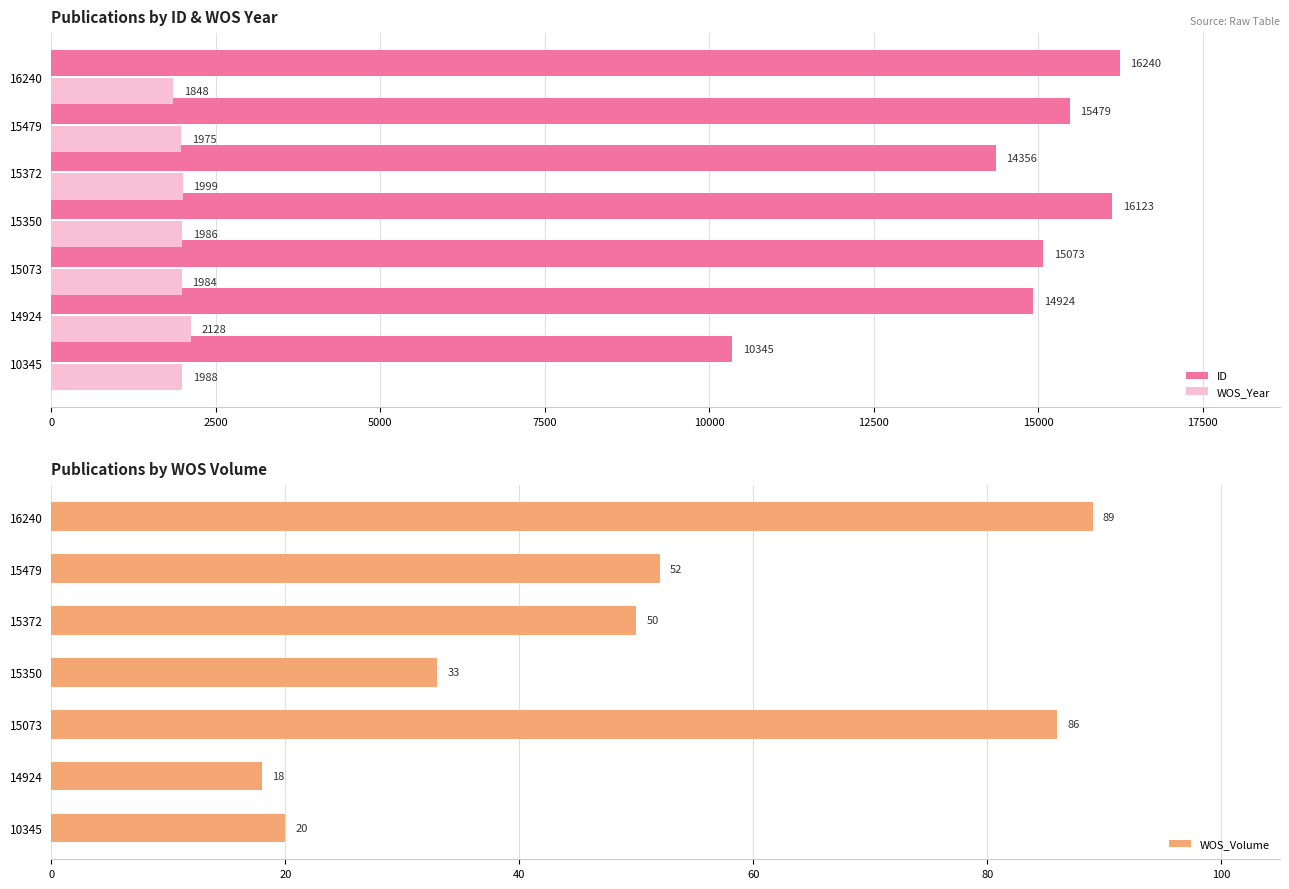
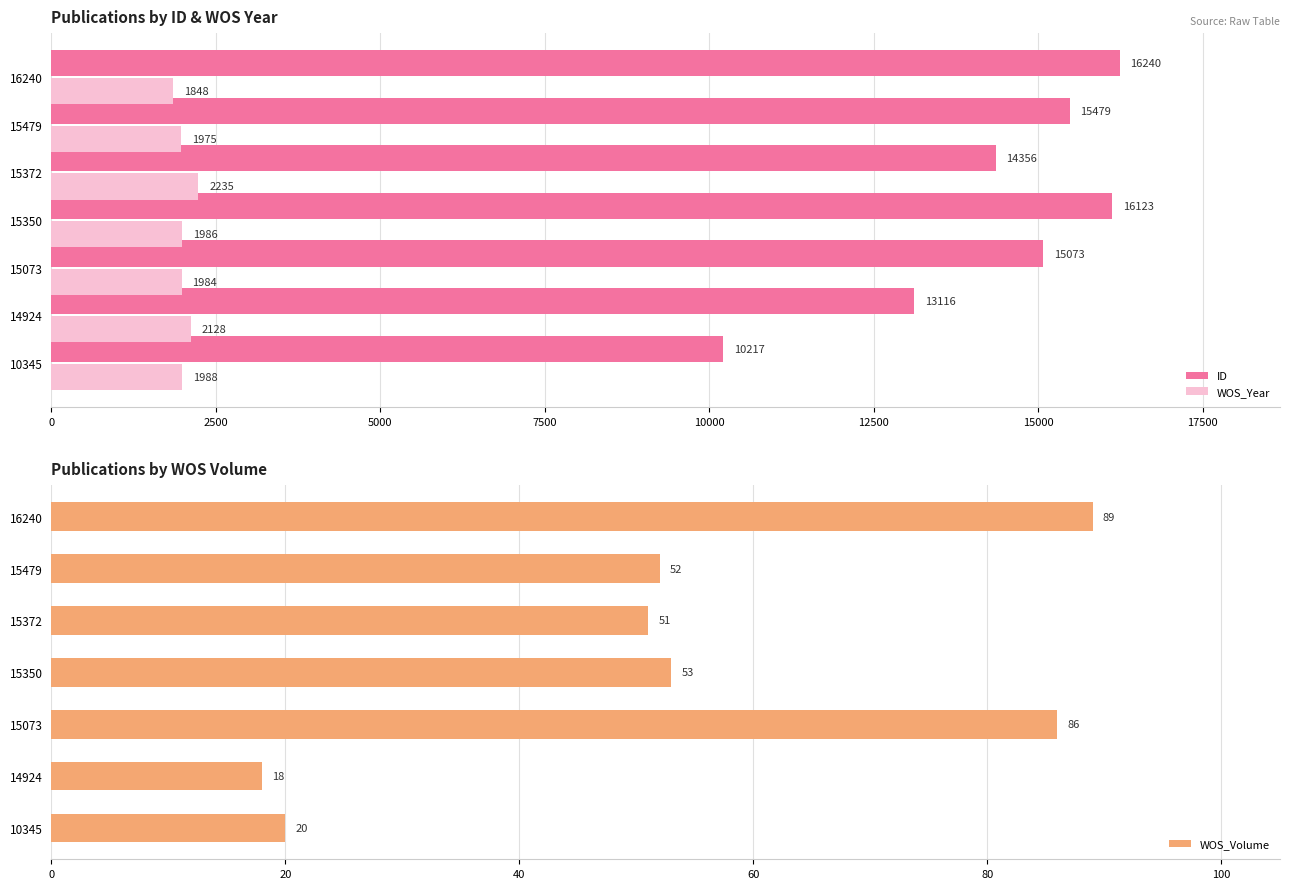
Publications by ID & WOS Year, WOS_Year, 15372: 1999 -> 2235
Publications by ID & WOS Year, ID, 14924: 14924 -> 13116
Publications by ID & WOS Year, ID, 10345: 10345 -> 10217
Publications by WOS Volume, 15372: 50 -> 51
Publications by WOS Volume, 15350: 33 -> 53
